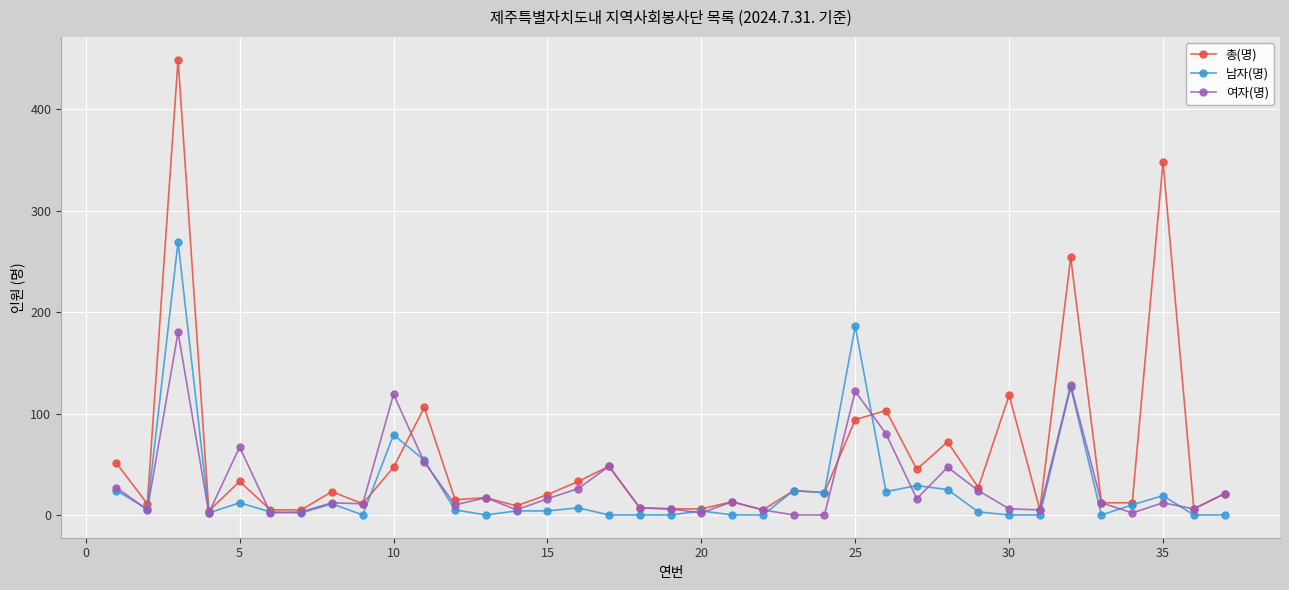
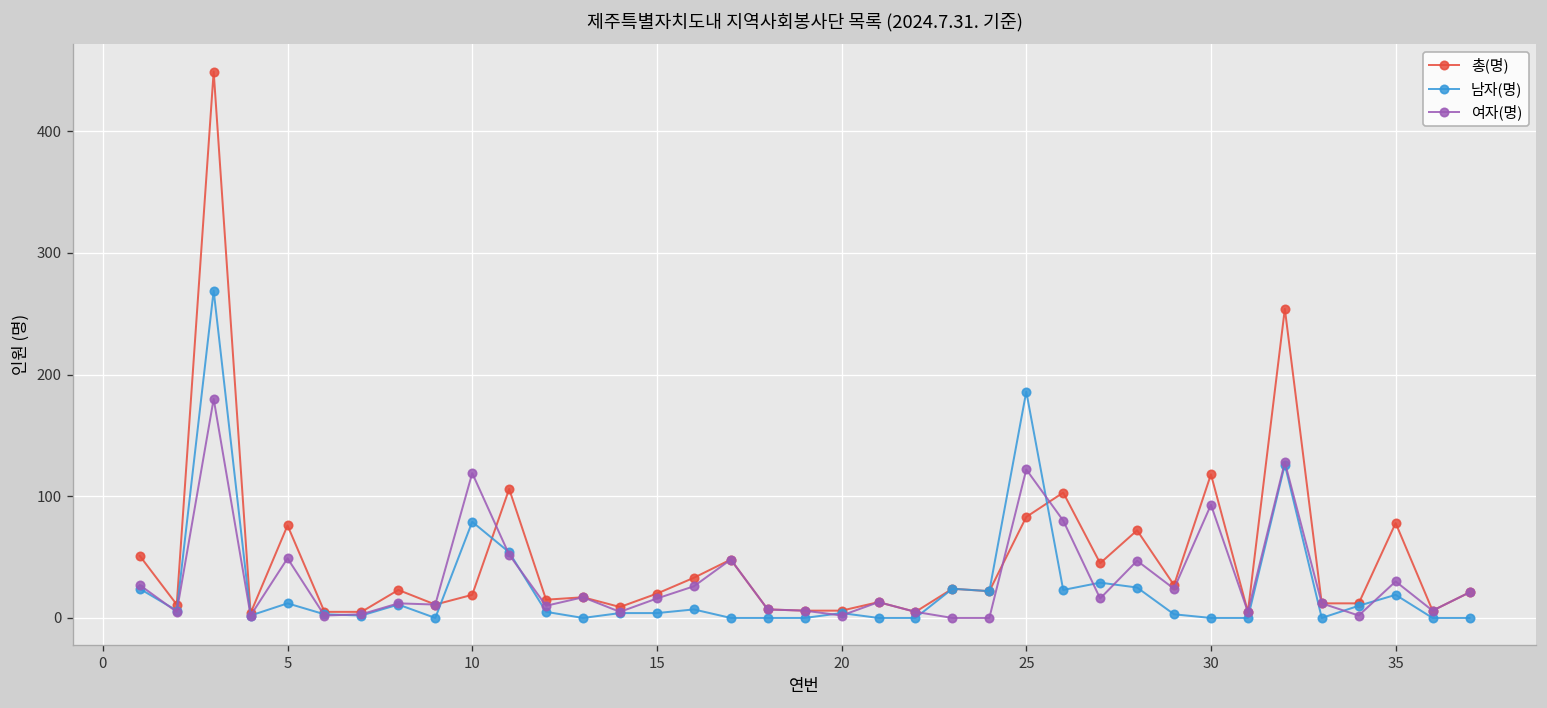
총(명), 5: 33 -> 76
여자(명), 5: 67 -> 49
총(명), 10: 47 -> 19
총(명), 25: 94 -> 83
여자(명), 30: 6 -> 93
총(명), 35: 348 -> 78
여자(명), 35: 12 -> 30
